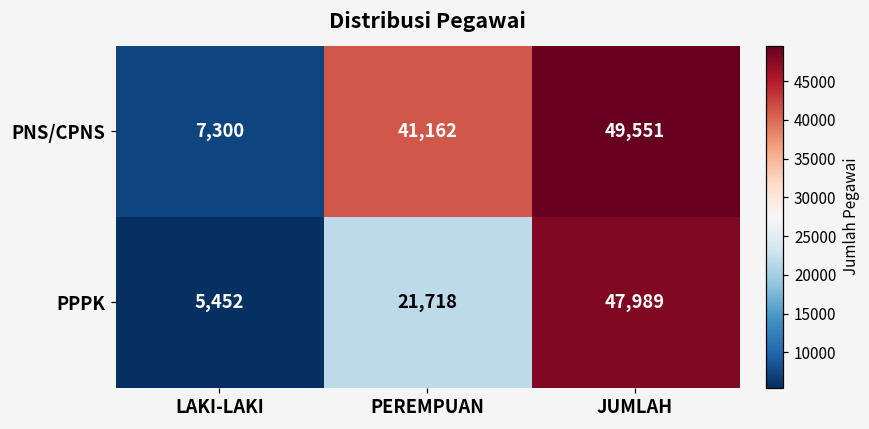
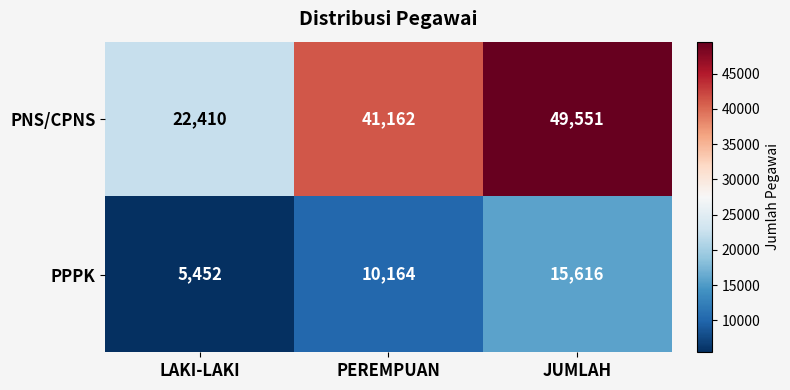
PNS/CPNS, LAKI-LAKI: 7,300 -> 22,410
PPPK, PEREMPUAN: 21,718 -> 10,164
PPPK, JUMLAH: 47,989 -> 15,616
